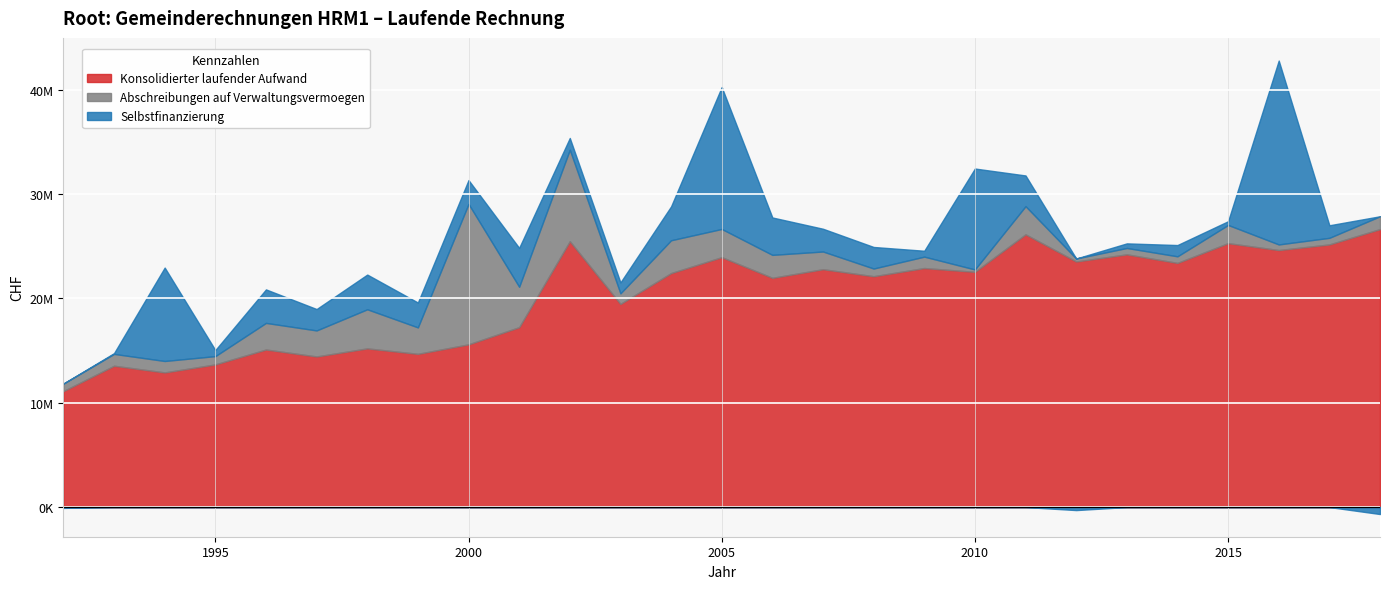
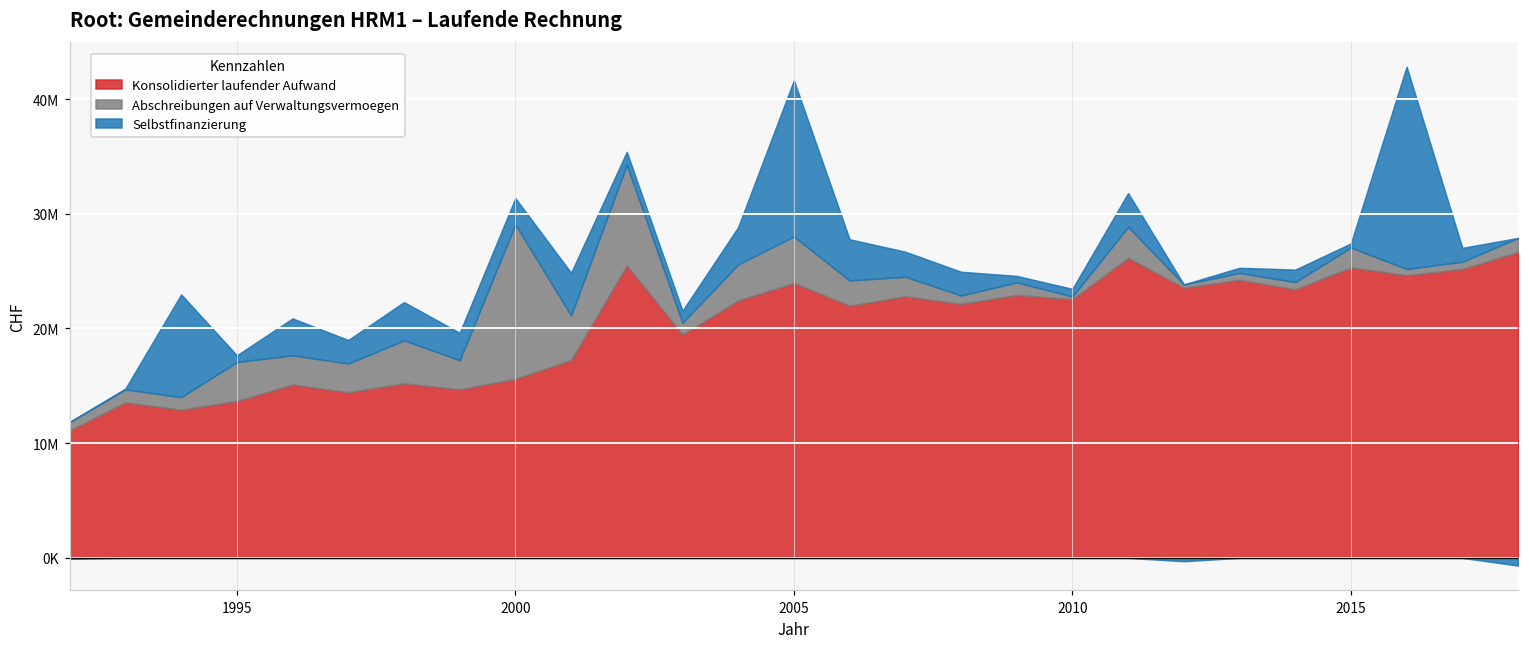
Abschreibungen auf Verwaltungsvermoegen, 1995: 800000 -> 3400000
Abschreibungen auf Verwaltungsvermoegen, 2005: 2700000 -> 4100000
Selbstfinanzierung, 2010: 9700000 -> 700000
